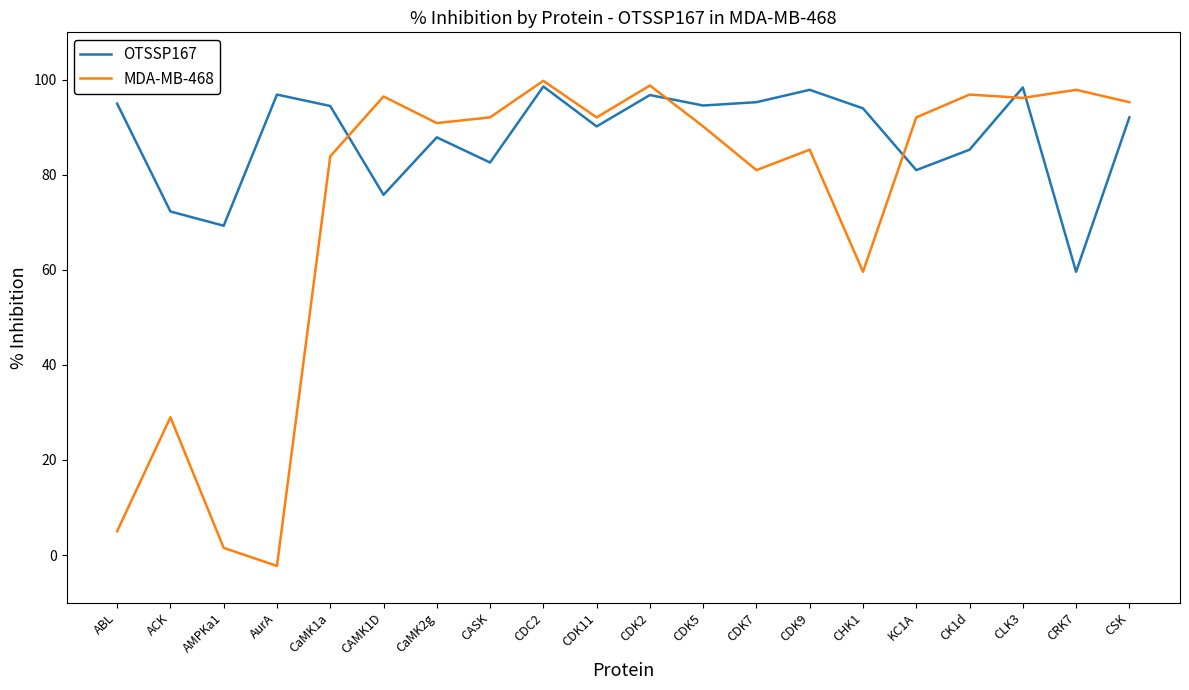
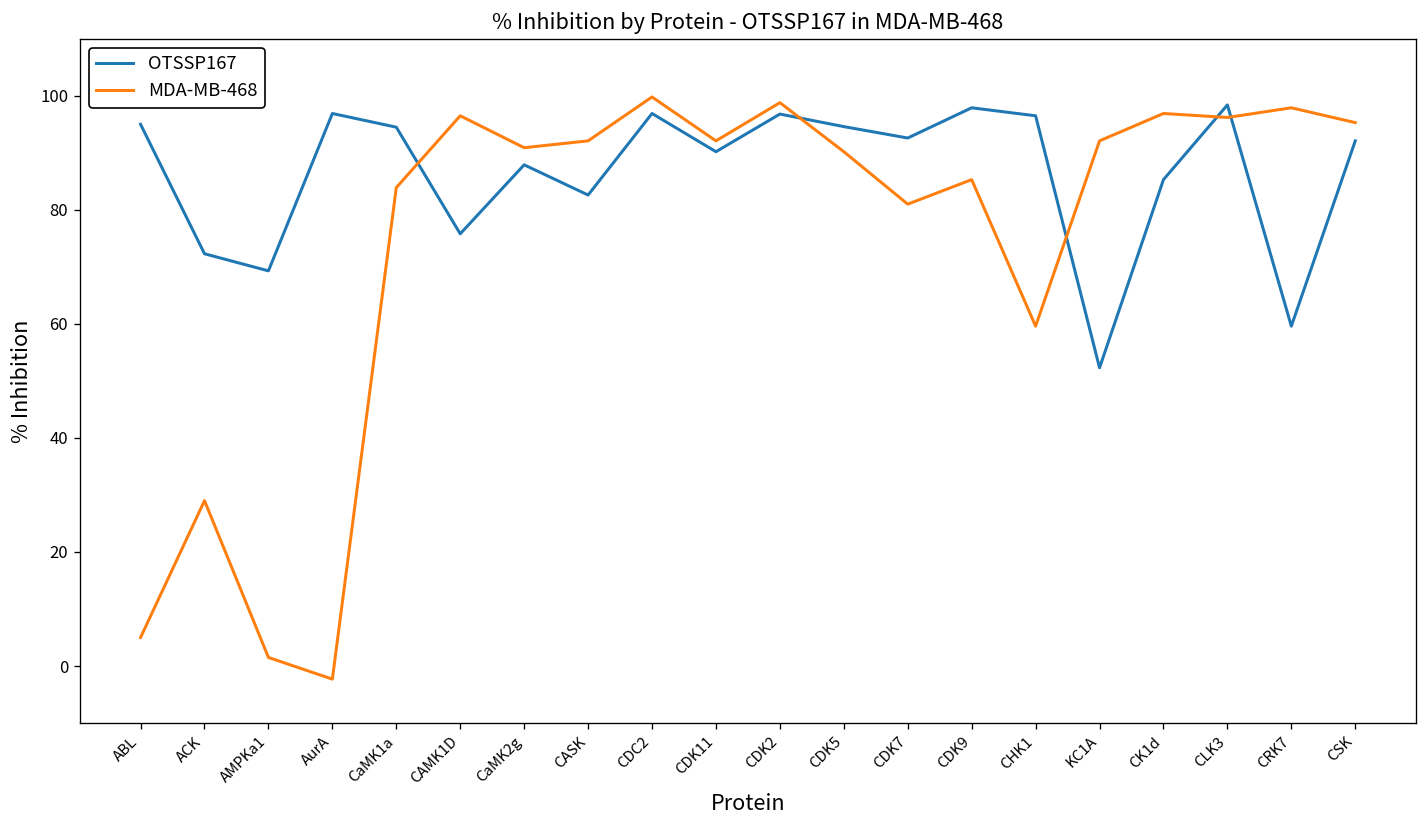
OTSSP167, CDC2: 99 -> 97
OTSSP167, CDK7: 95 -> 93
OTSSP167, CHK1: 94 -> 97
OTSSP167, KC1A: 81 -> 52
